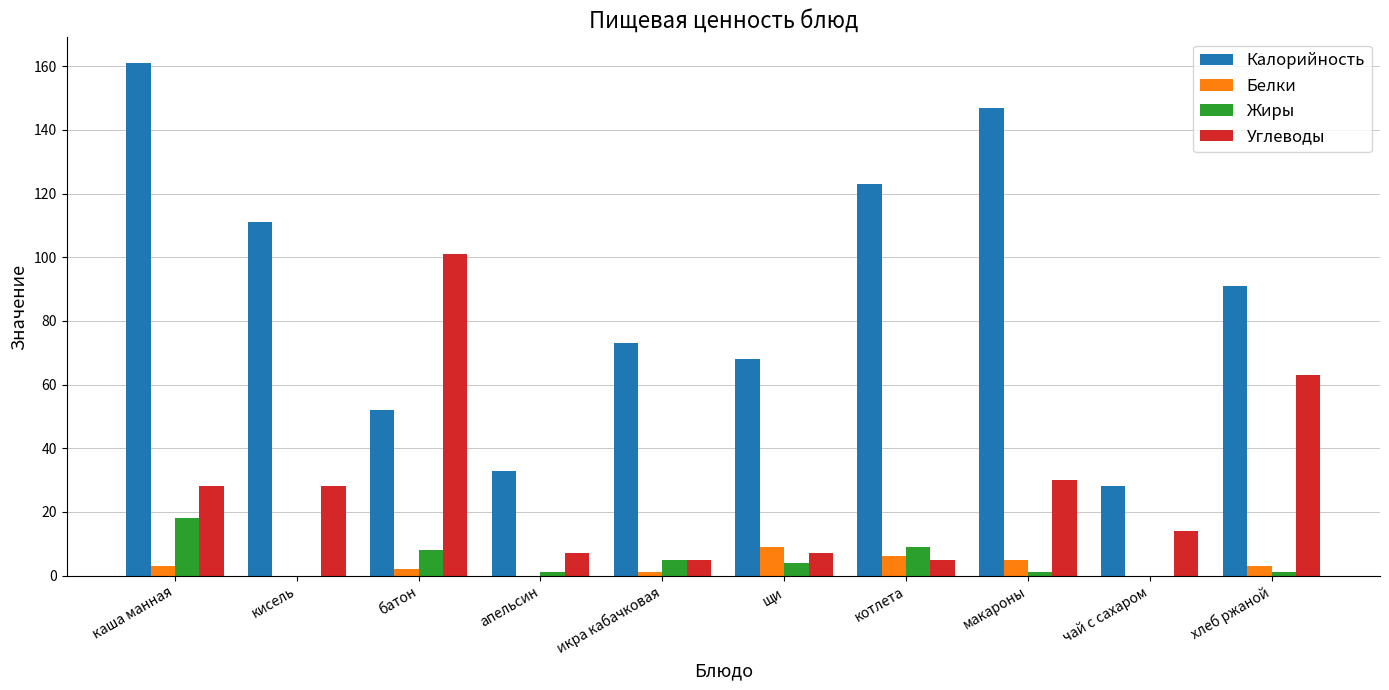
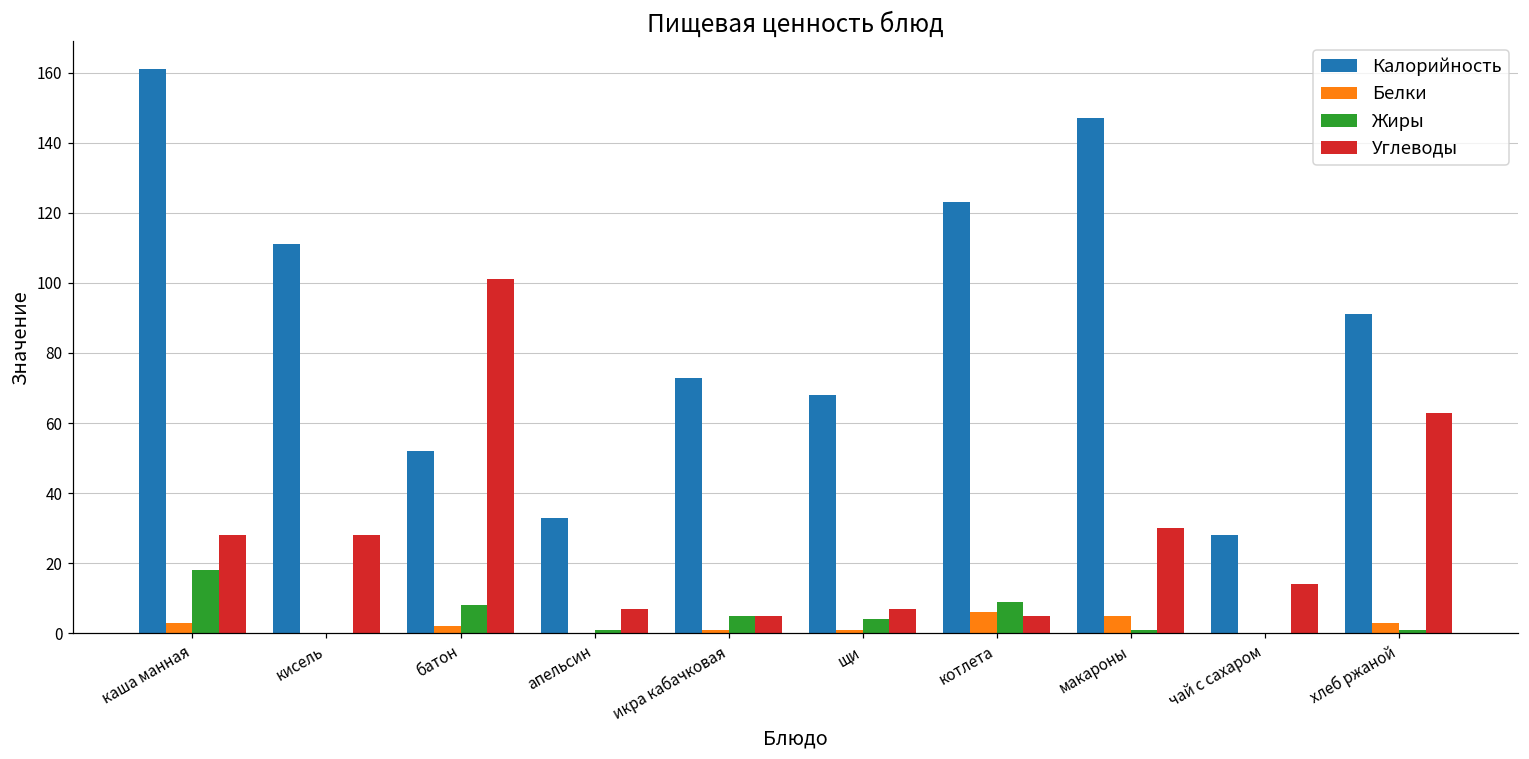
Белки, щи: 9 -> 1
